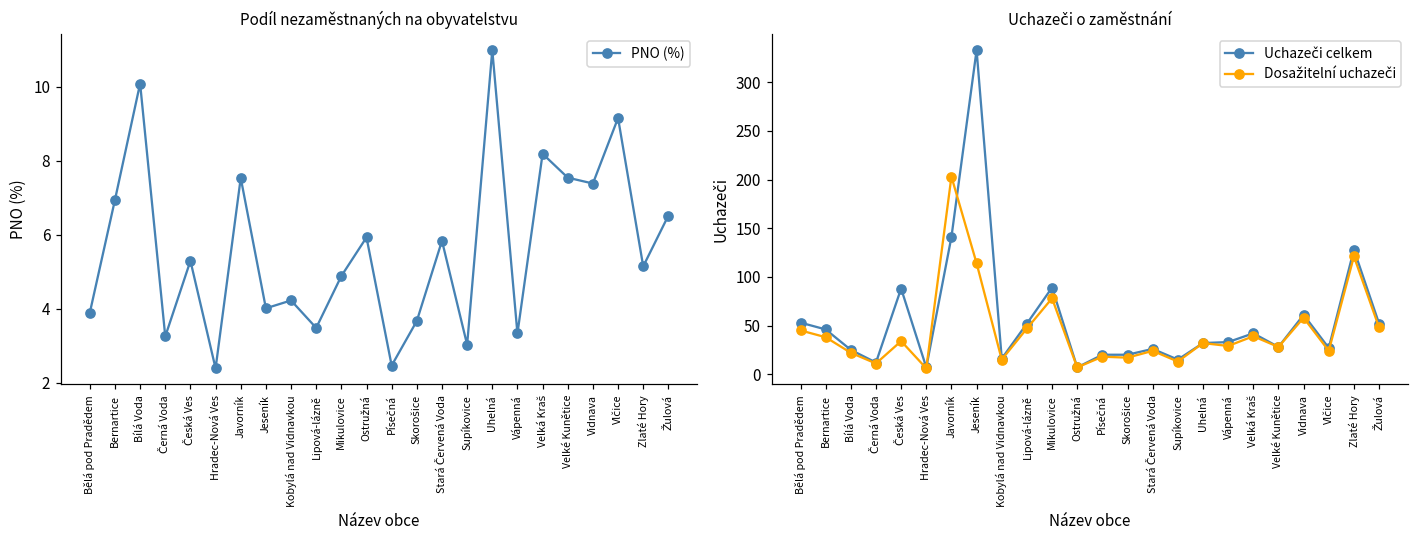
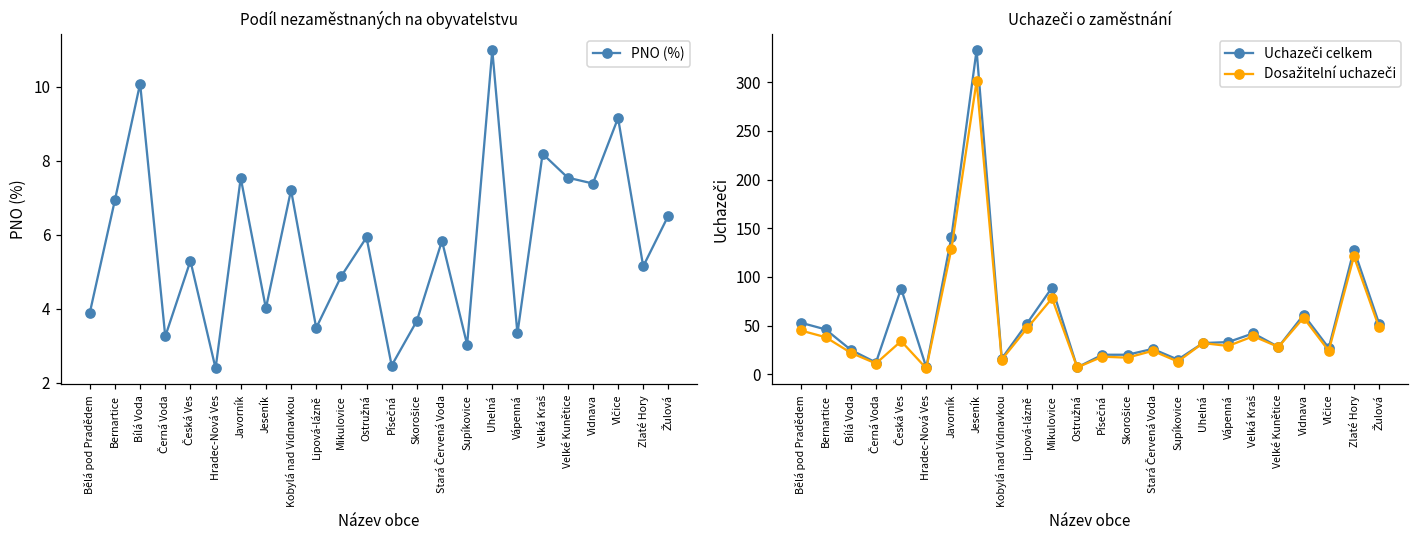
Podíl nezaměstnaných na obyvatelstvu, Kobylá nad Vidnavkou: 4.2 -> 7.2
Uchazeči o zaměstnání, Dosažitelní uchazeči, Javorník: 200 -> 130
Uchazeči o zaměstnání, Dosažitelní uchazeči, Jeseník: 110 -> 300
